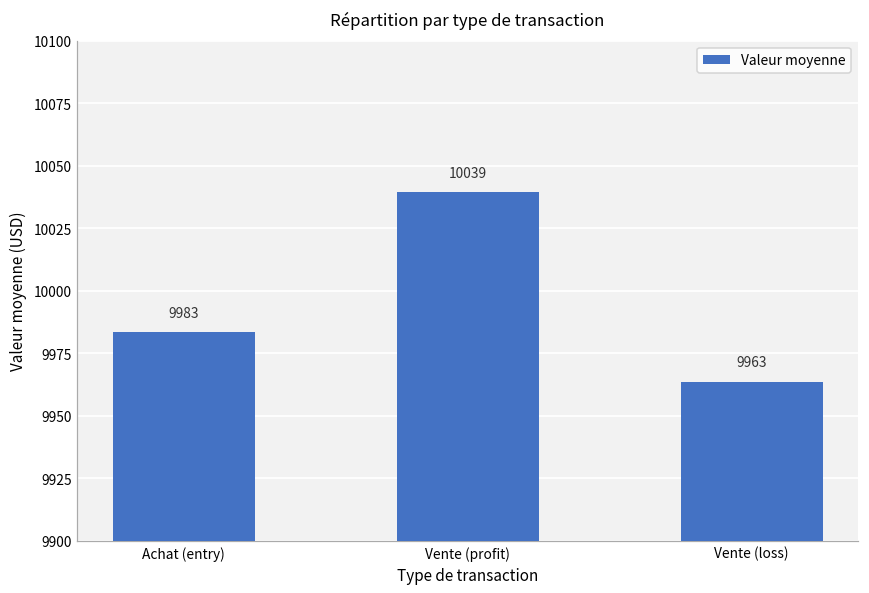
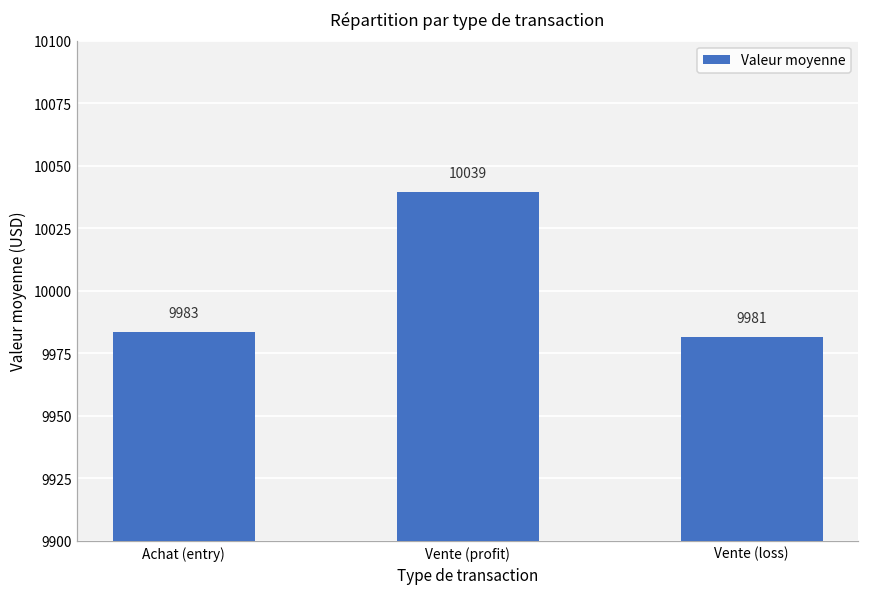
Vente (loss): 9963 -> 9981
